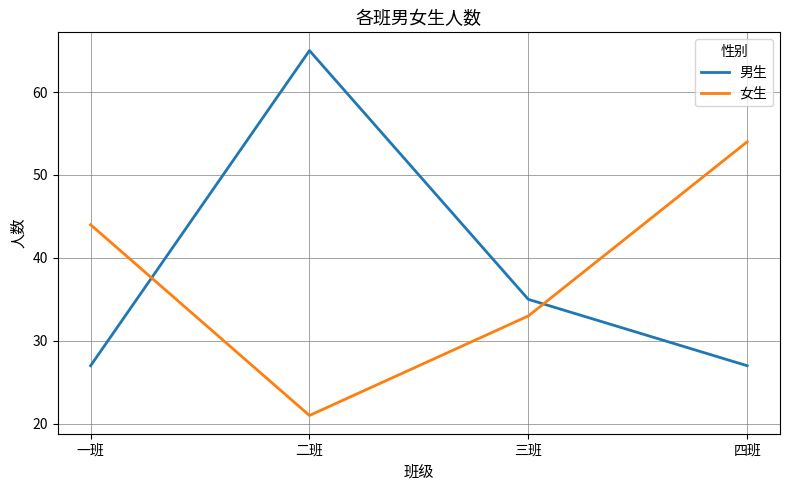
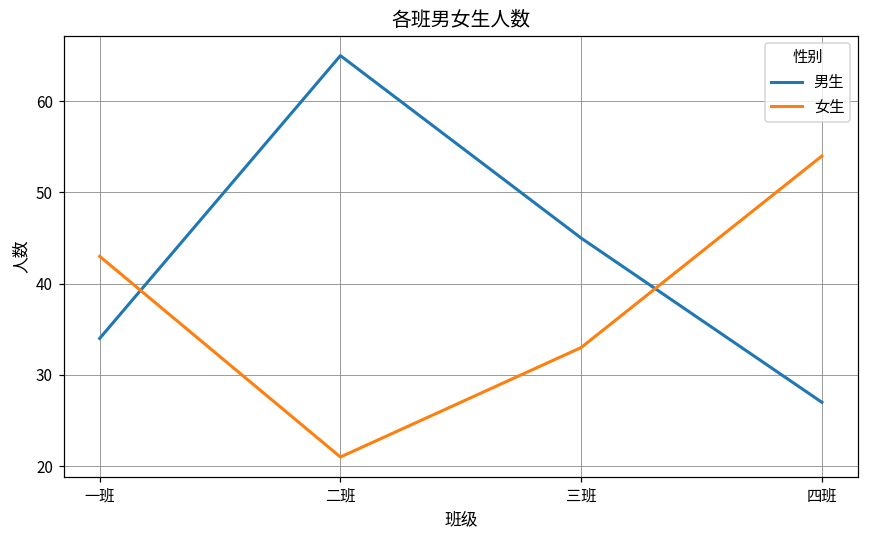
男生, 一班: 27 -> 34
女生, 一班: 44 -> 43
男生, 三班: 35 -> 45
